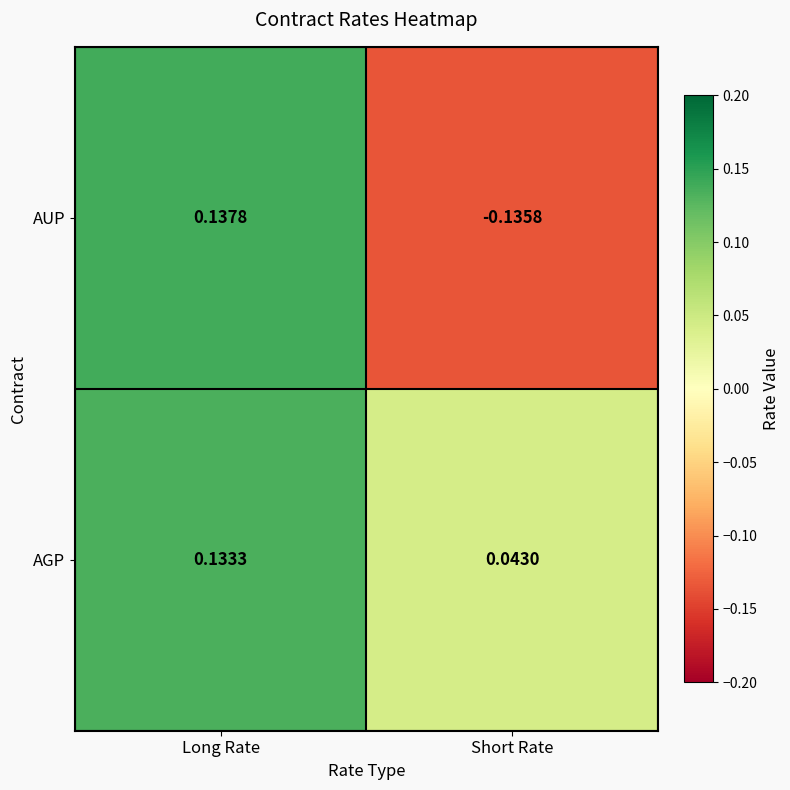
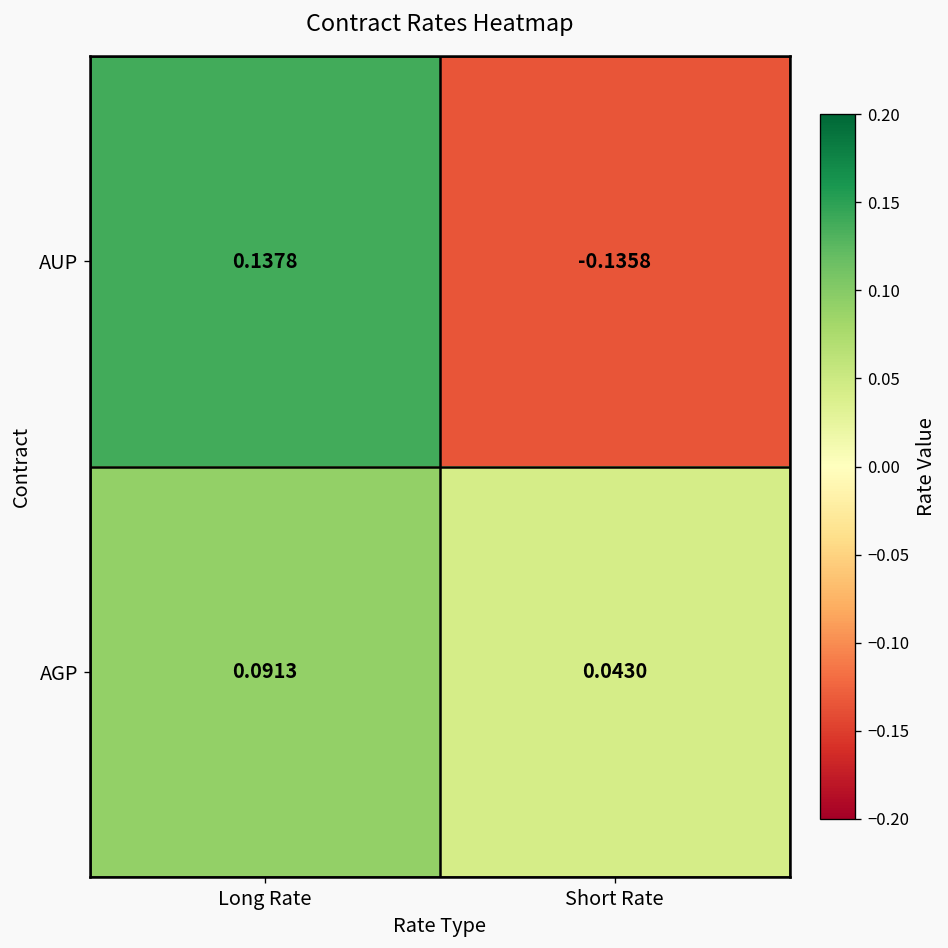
AGP, Long Rate: 0.1333 -> 0.0913
